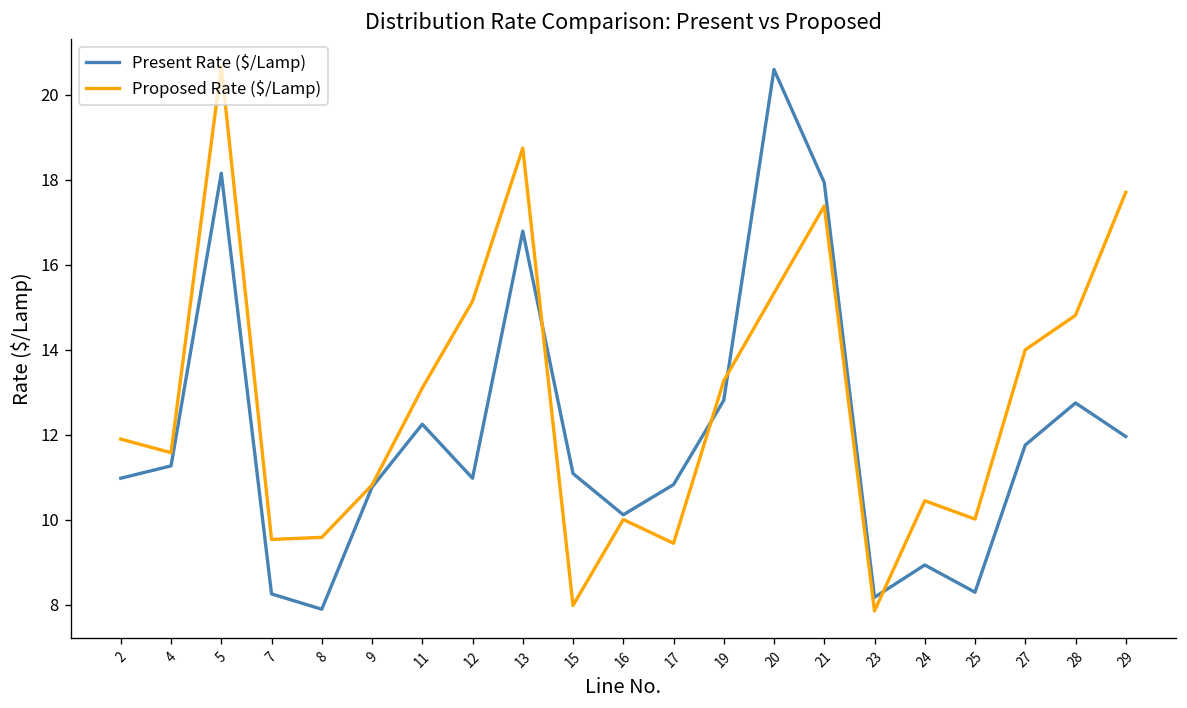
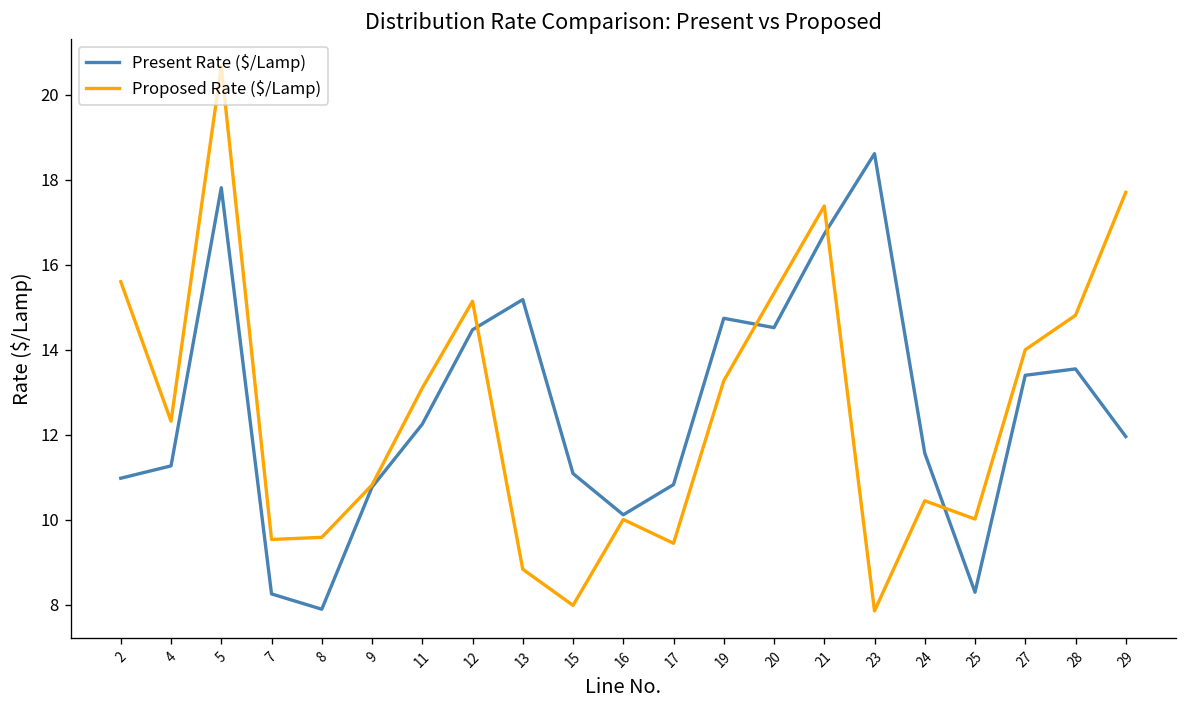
Proposed Rate ($/Lamp), 2: 11.9 -> 15.6
Proposed Rate ($/Lamp), 4: 11.6 -> 12.3
Present Rate ($/Lamp), 5: 18.2 -> 17.8
Present Rate ($/Lamp), 12: 11.0 -> 14.5
Present Rate ($/Lamp), 13: 16.8 -> 15.2
Proposed Rate ($/Lamp), 13: 18.7 -> 8.8
Present Rate ($/Lamp), 19: 12.8 -> 14.7
Present Rate ($/Lamp), 20: 20.6 -> 14.5
Present Rate ($/Lamp), 21: 17.9 -> 16.7
Present Rate ($/Lamp), 23: 8.2 -> 18.6
Present Rate ($/Lamp), 24: 8.9 -> 11.6
Present Rate ($/Lamp), 27: 11.8 -> 13.4
Present Rate ($/Lamp), 28: 12.8 -> 13.6
